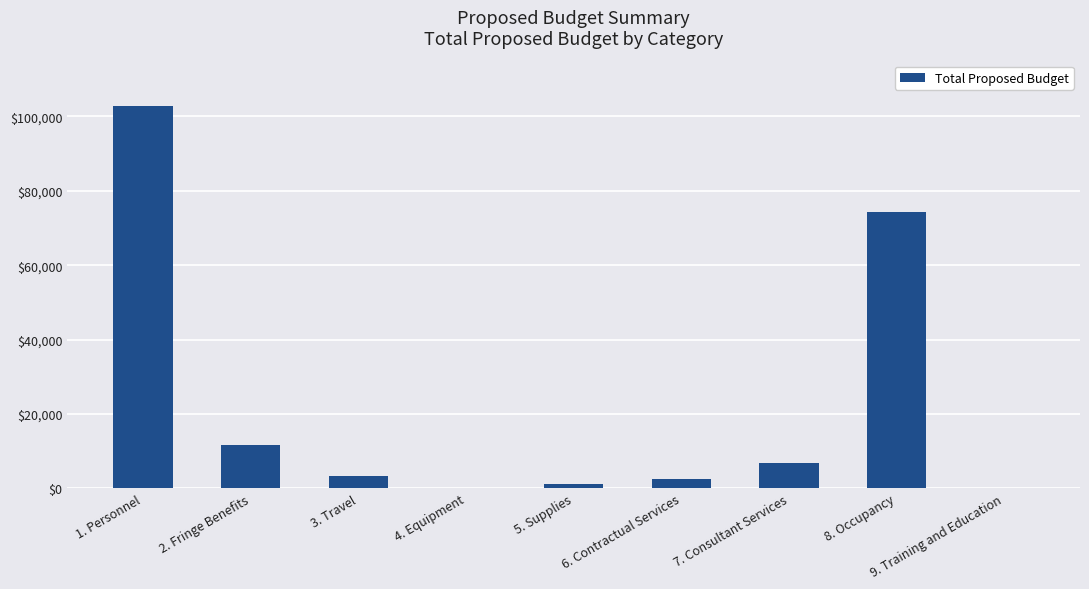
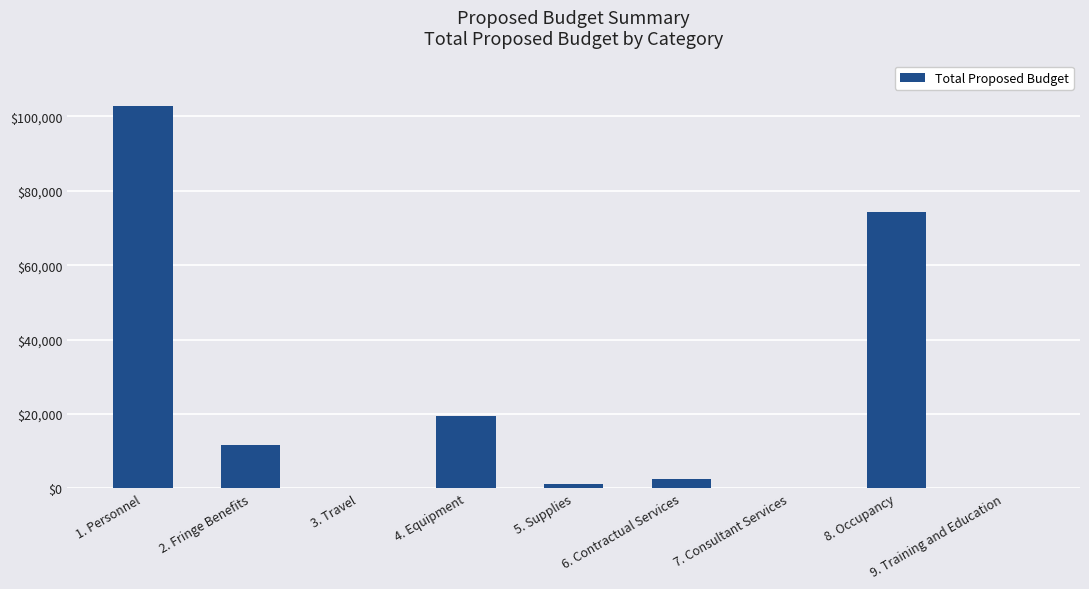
3. Travel: $3,000 -> $0
4. Equipment: $0 -> $19,000
7. Consultant Services: $7,000 -> $0
